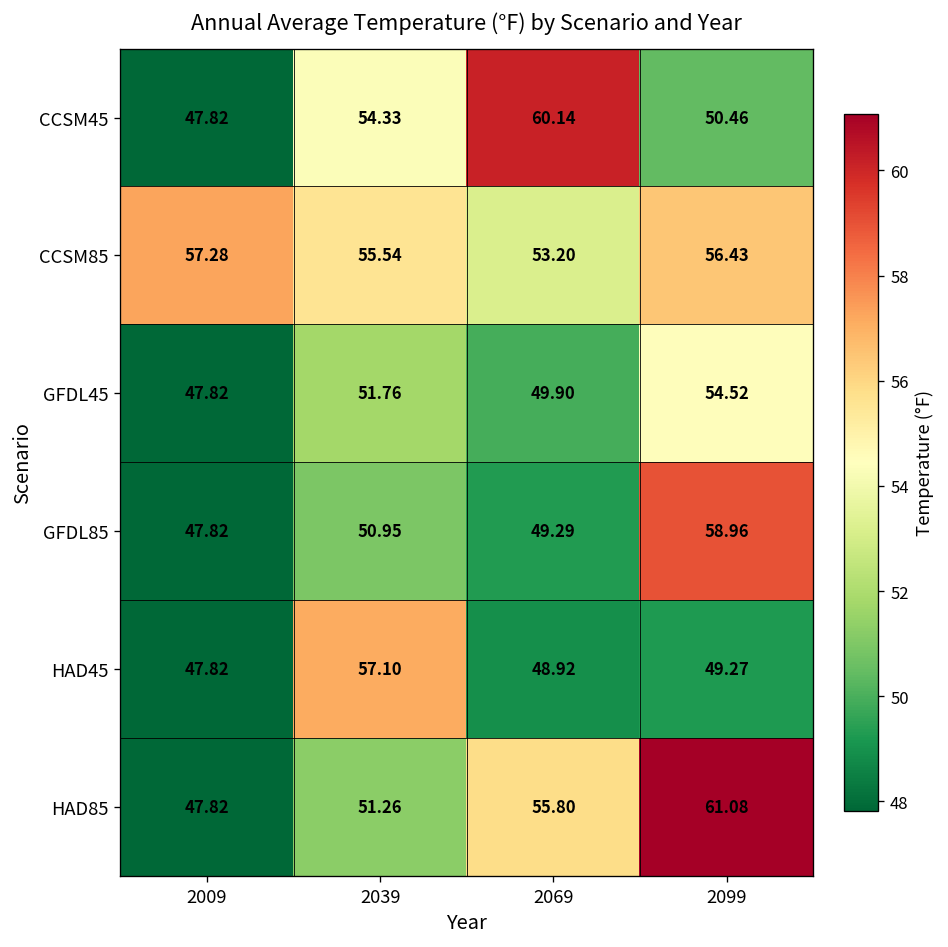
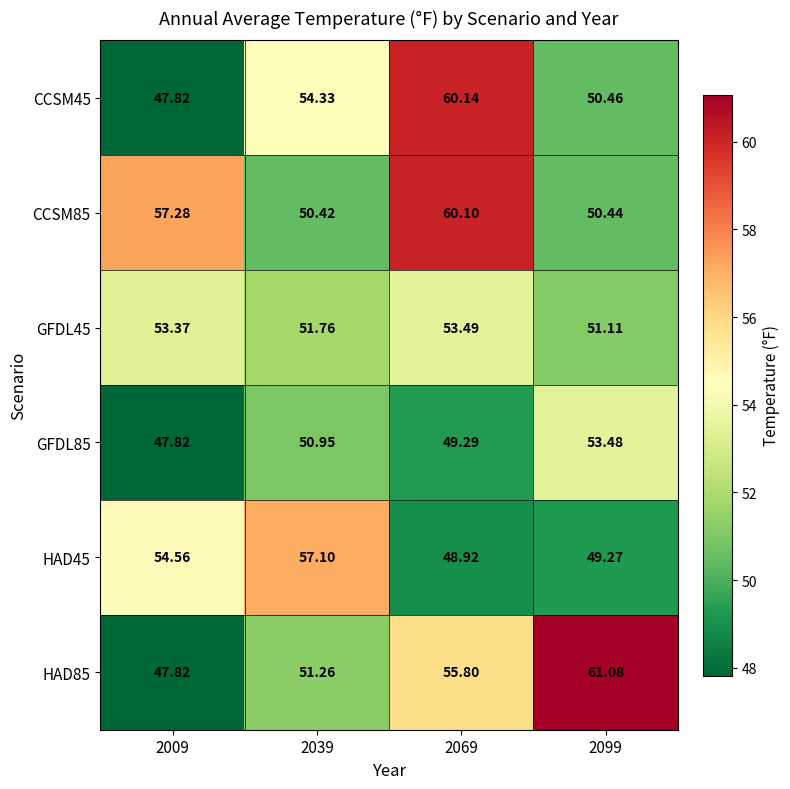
CCSM85, 2039: 55.54 -> 50.42
CCSM85, 2069: 53.20 -> 60.10
CCSM85, 2099: 56.43 -> 50.44
GFDL45, 2009: 47.82 -> 53.37
GFDL45, 2069: 49.90 -> 53.49
GFDL45, 2099: 54.52 -> 51.11
GFDL85, 2099: 58.96 -> 53.48
HAD45, 2009: 47.82 -> 54.56
